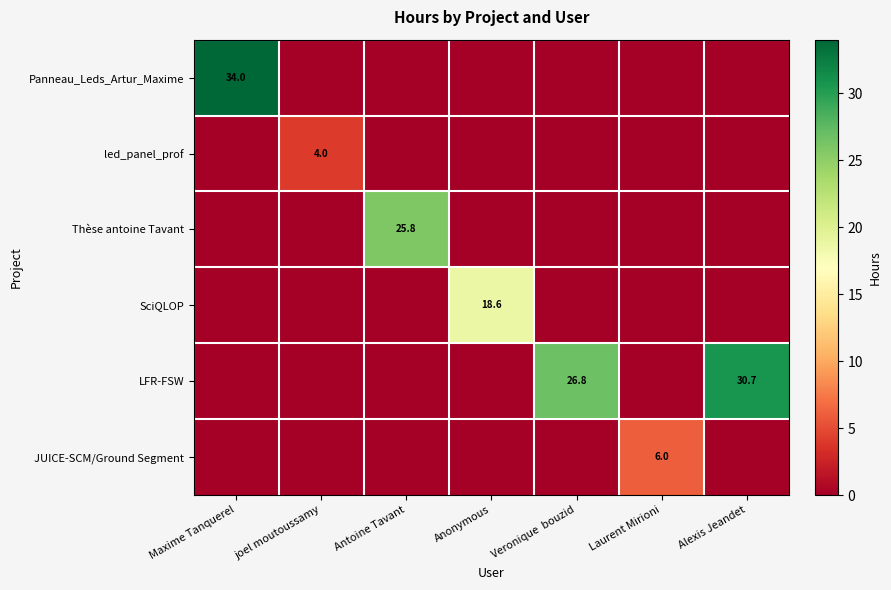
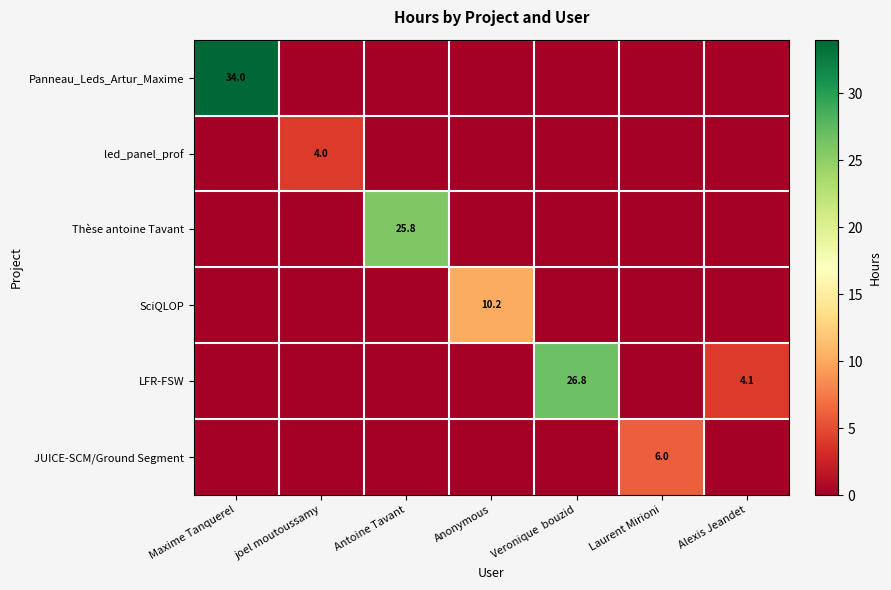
SciQLOP, Anonymous: 18.6 -> 10.2
LFR-FSW, Alexis Jeandet: 30.7 -> 4.1
